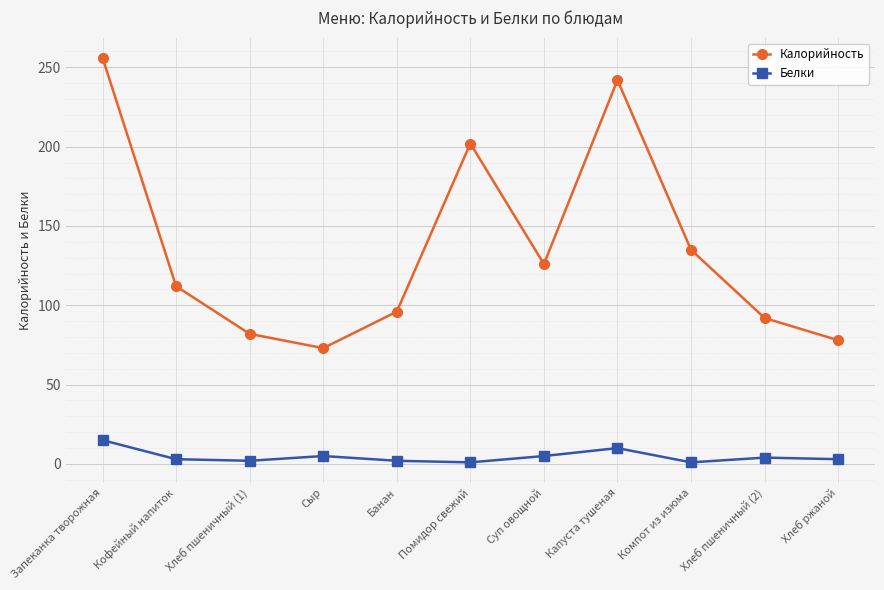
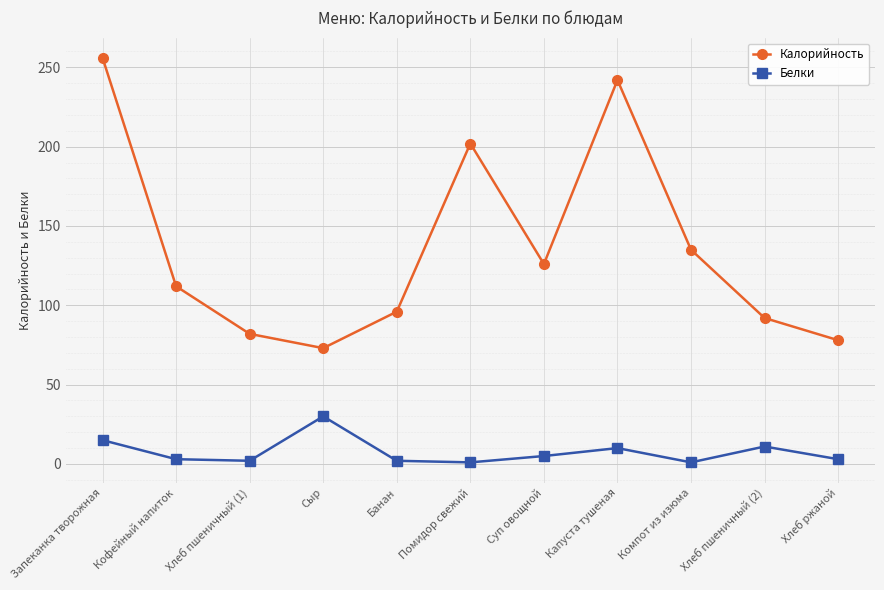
Белки, Сыр: 5 -> 30
Белки, Хлеб пшеничный (2): 4 -> 11
